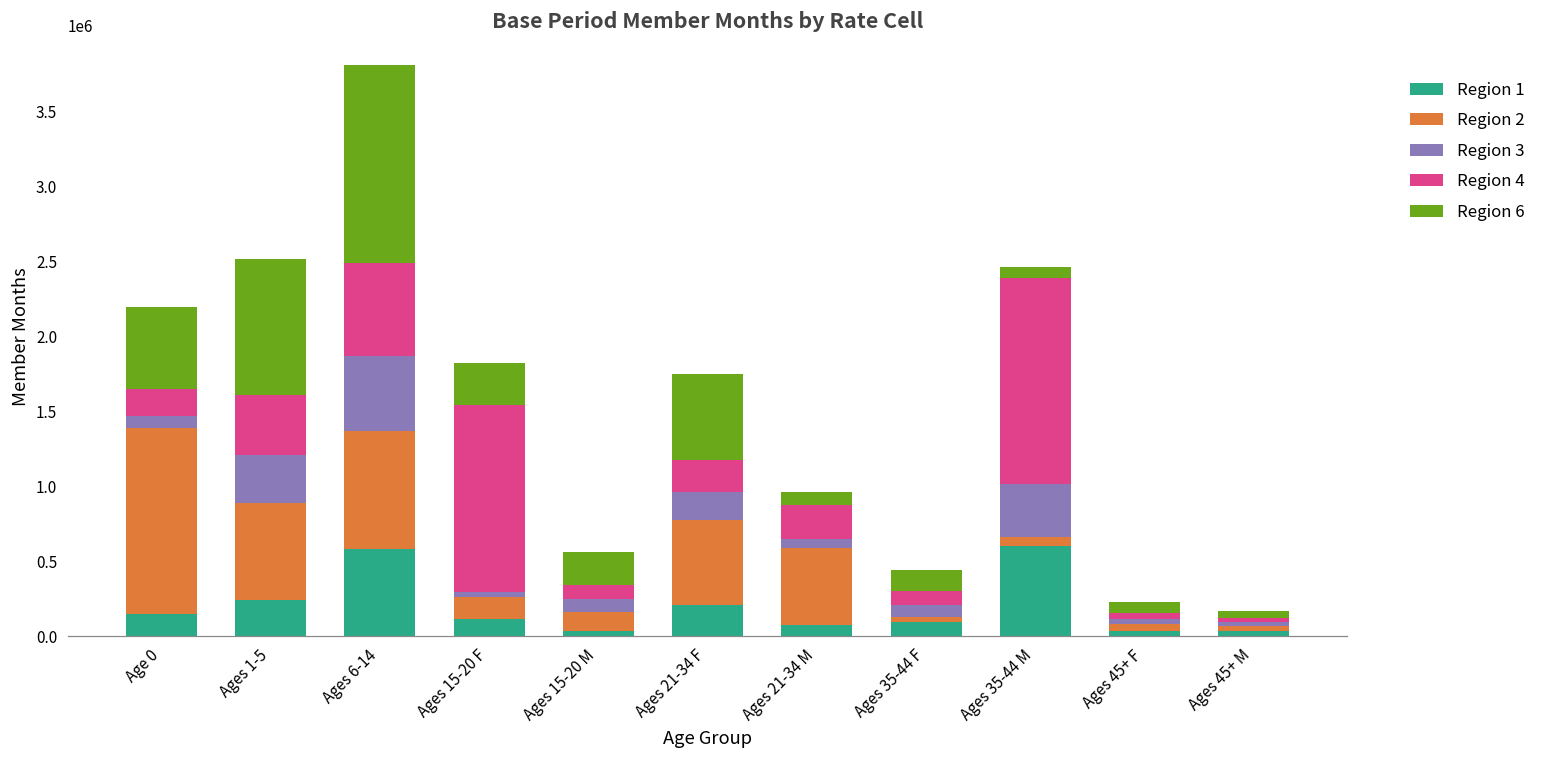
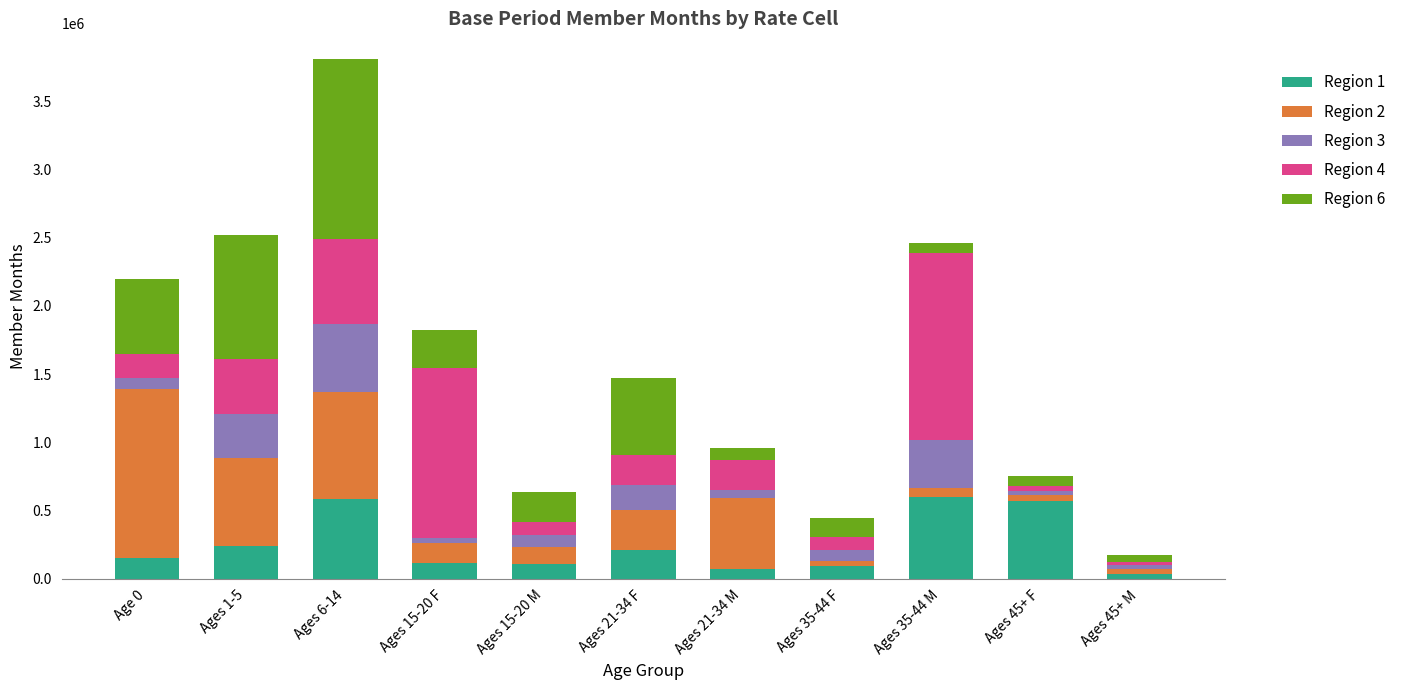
Region 1, Ages 15-20 M: 40000 -> 110000
Region 2, Ages 21-34 F: 570000 -> 290000
Region 1, Ages 45+ F: 40000 -> 570000
